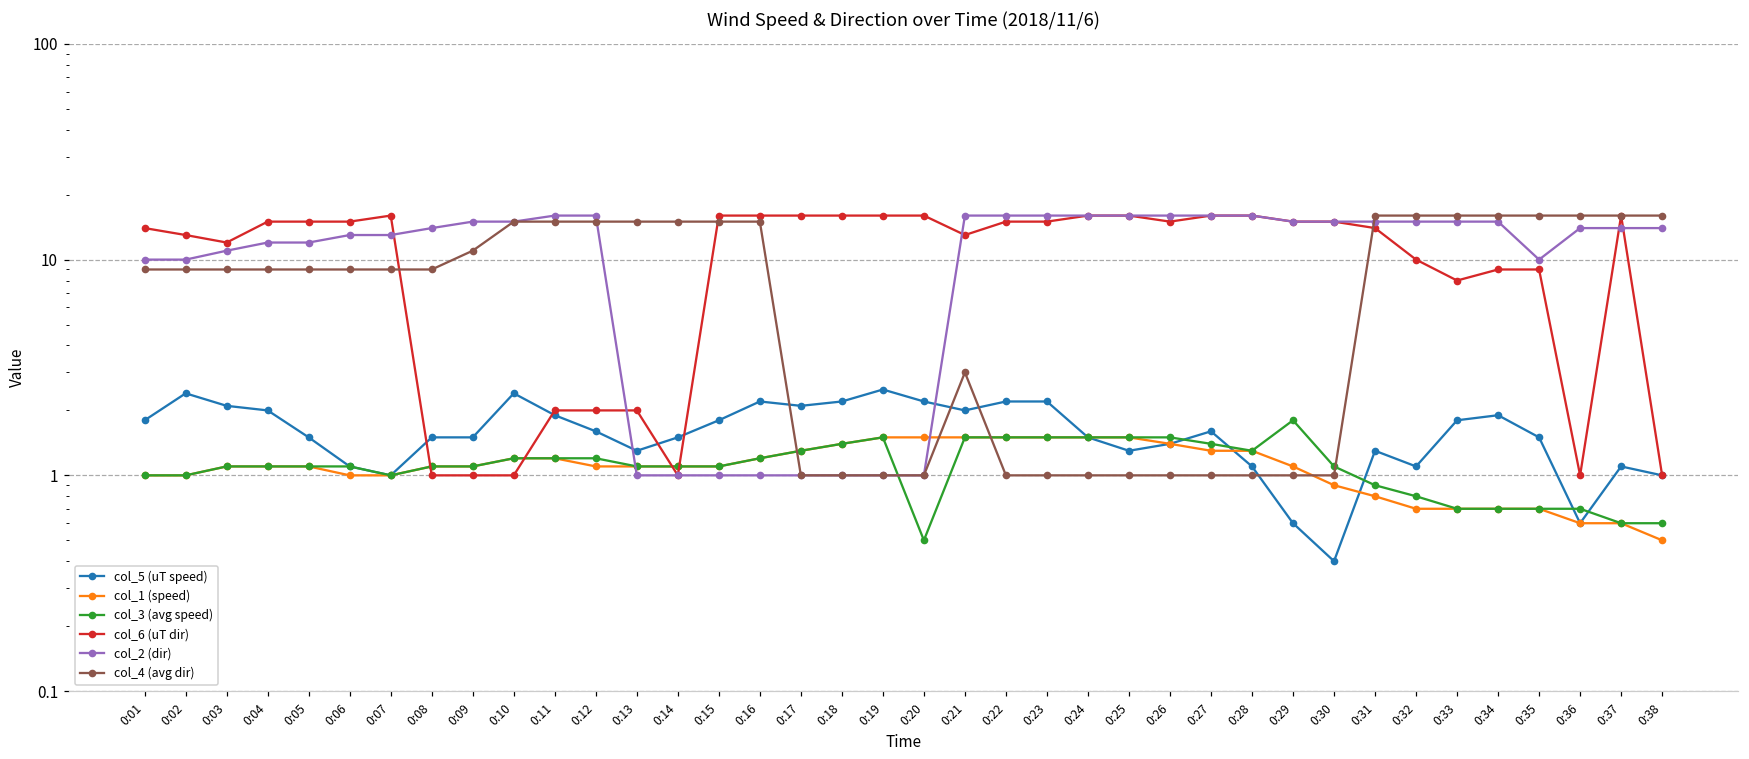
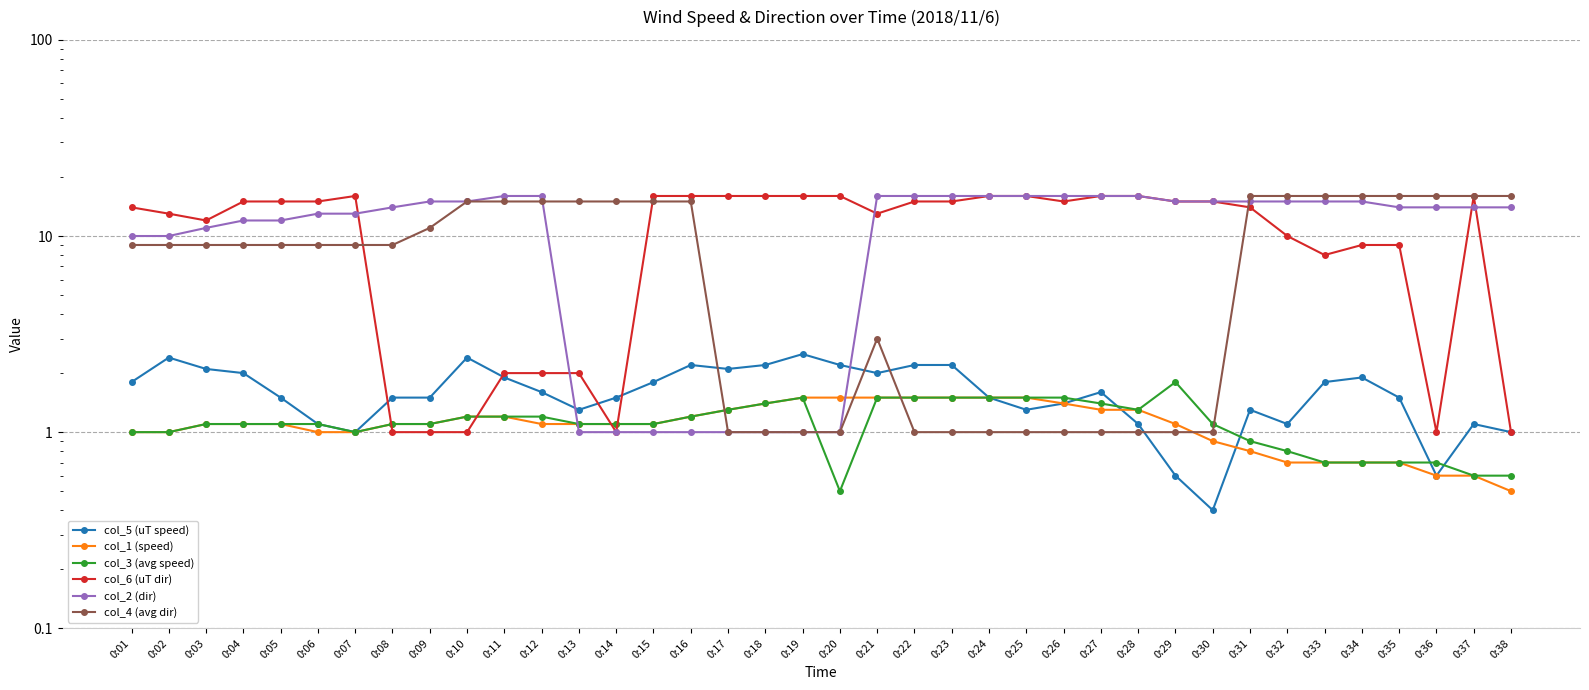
col_2 (dir), 0:35: 10 -> 14
